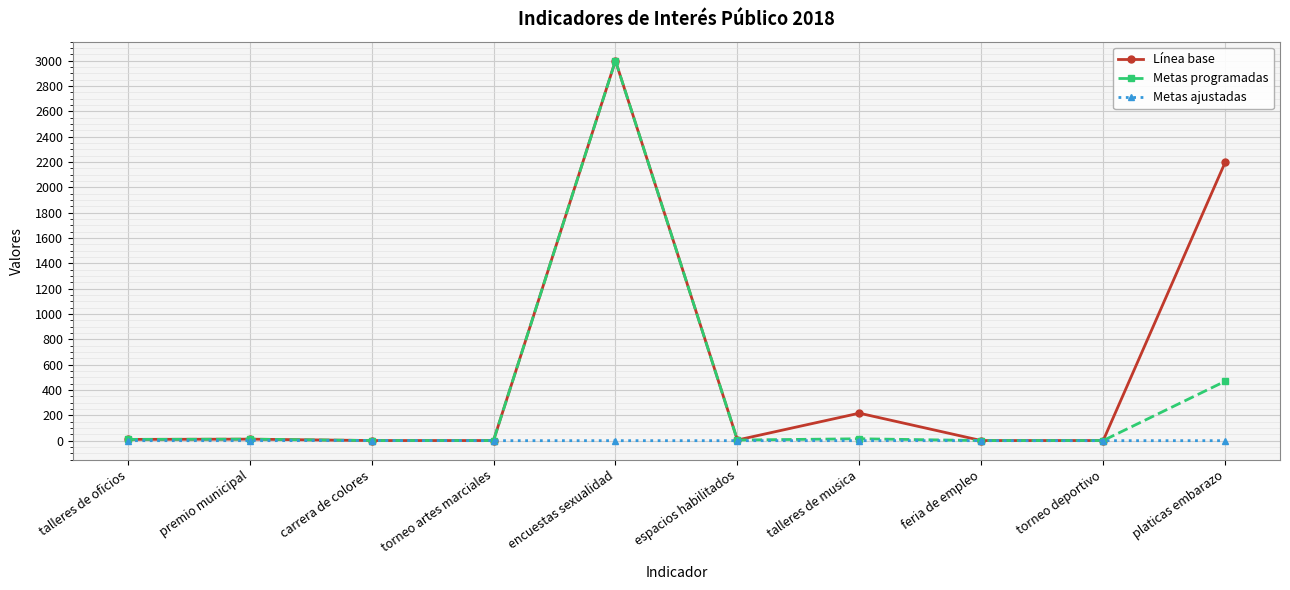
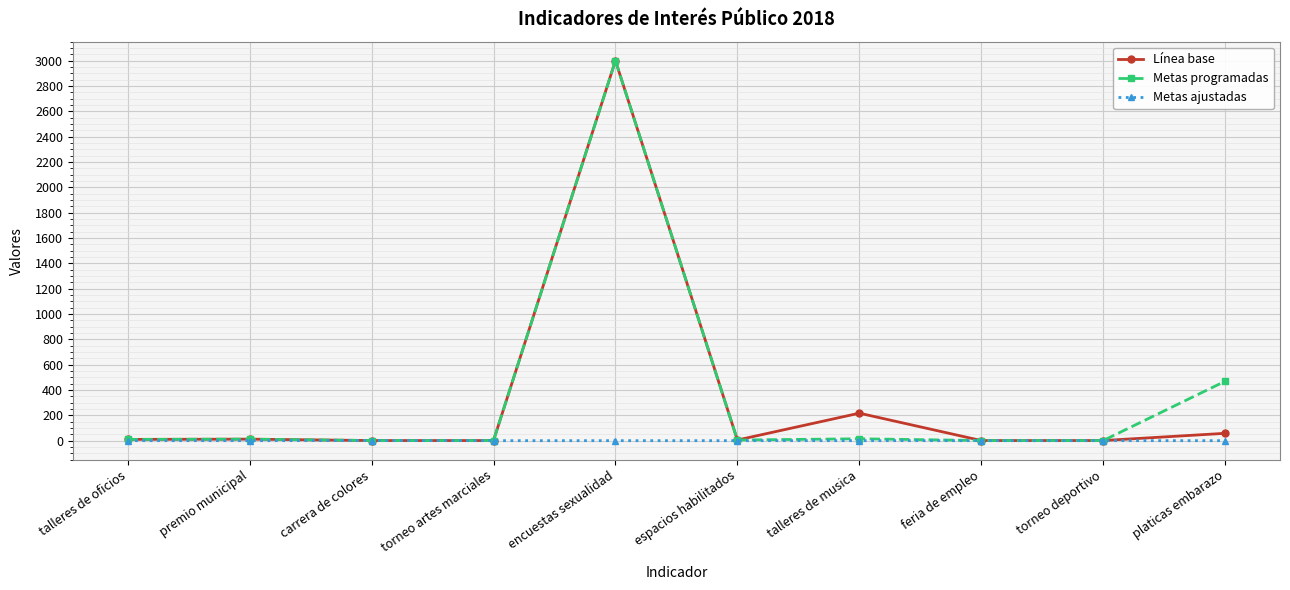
Línea base, platicas embarazo: 2200 -> 60
